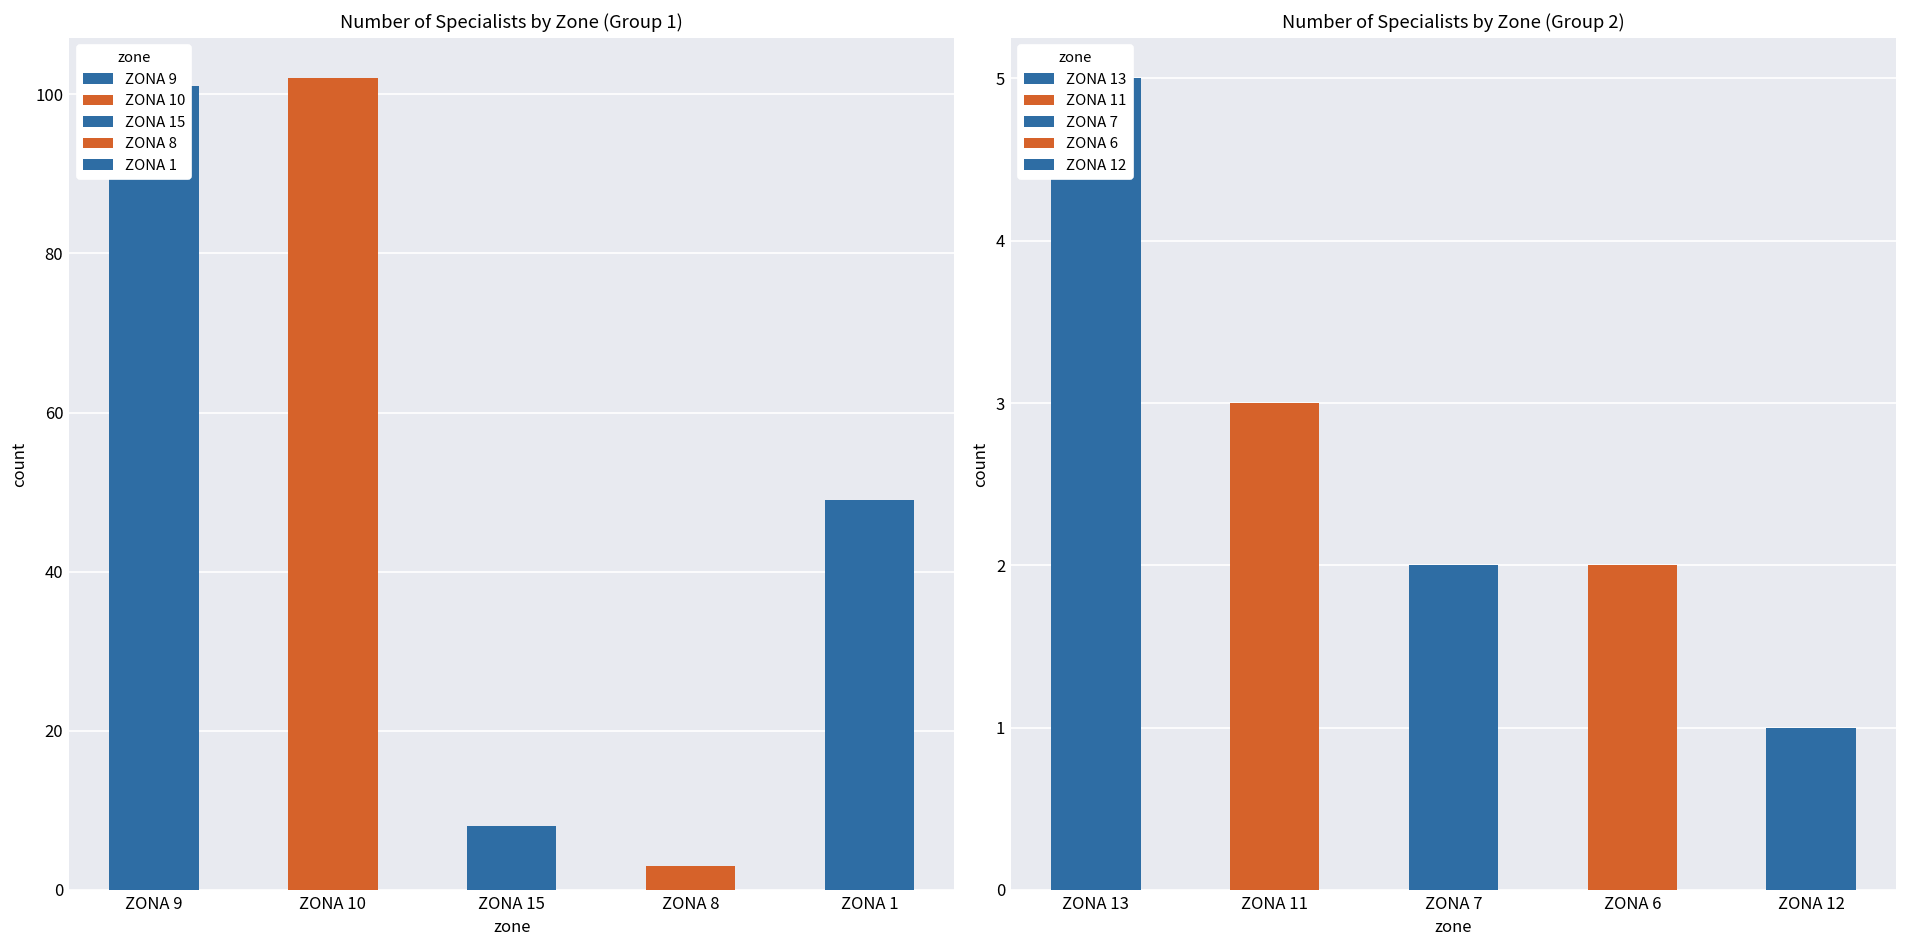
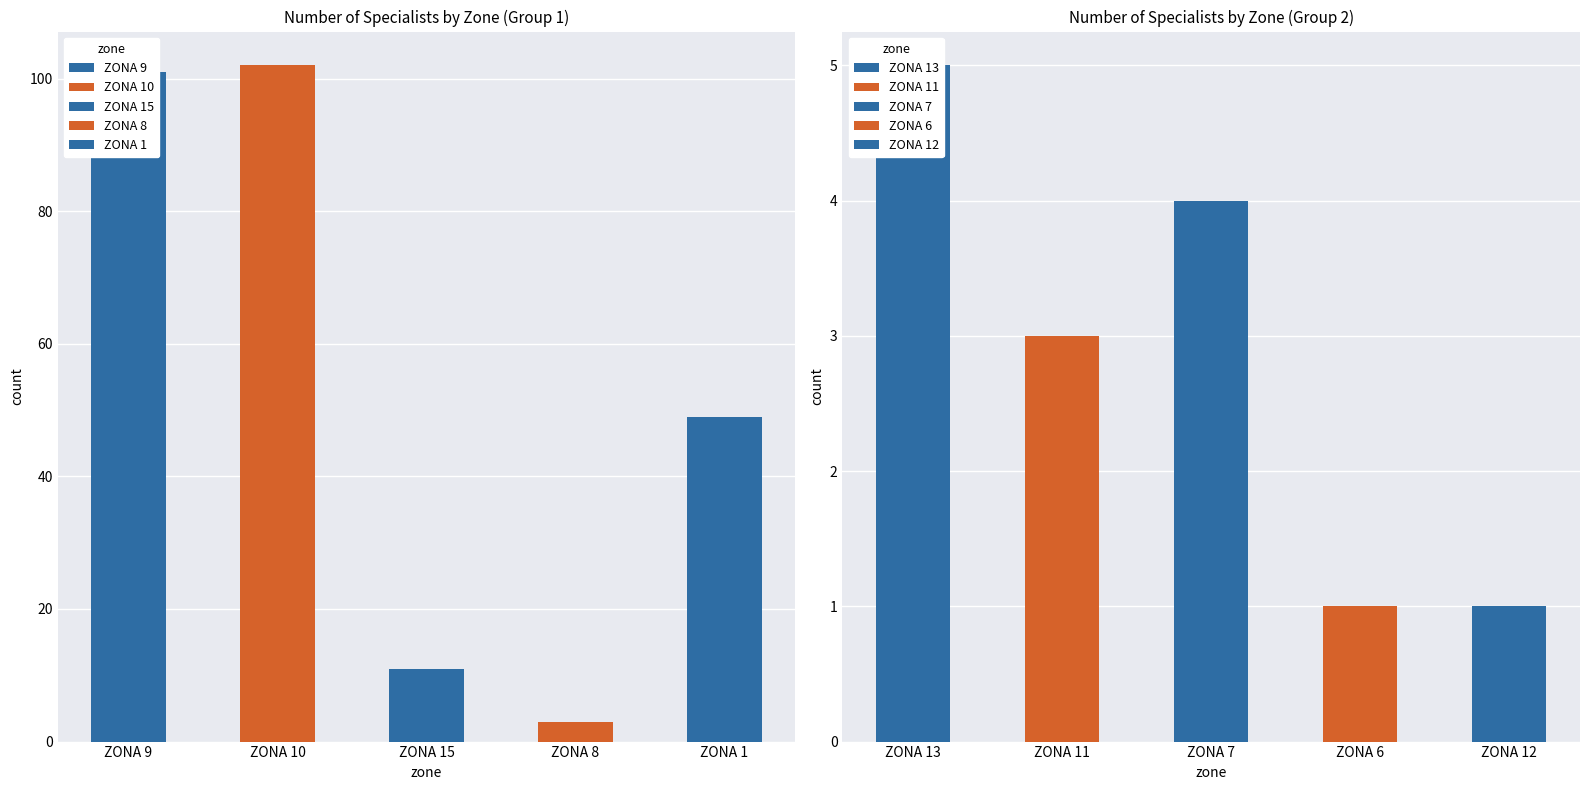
Number of Specialists by Zone (Group 1), ZONA 15: 8 -> 11
Number of Specialists by Zone (Group 2), ZONA 7: 2 -> 4
Number of Specialists by Zone (Group 2), ZONA 6: 2 -> 1
